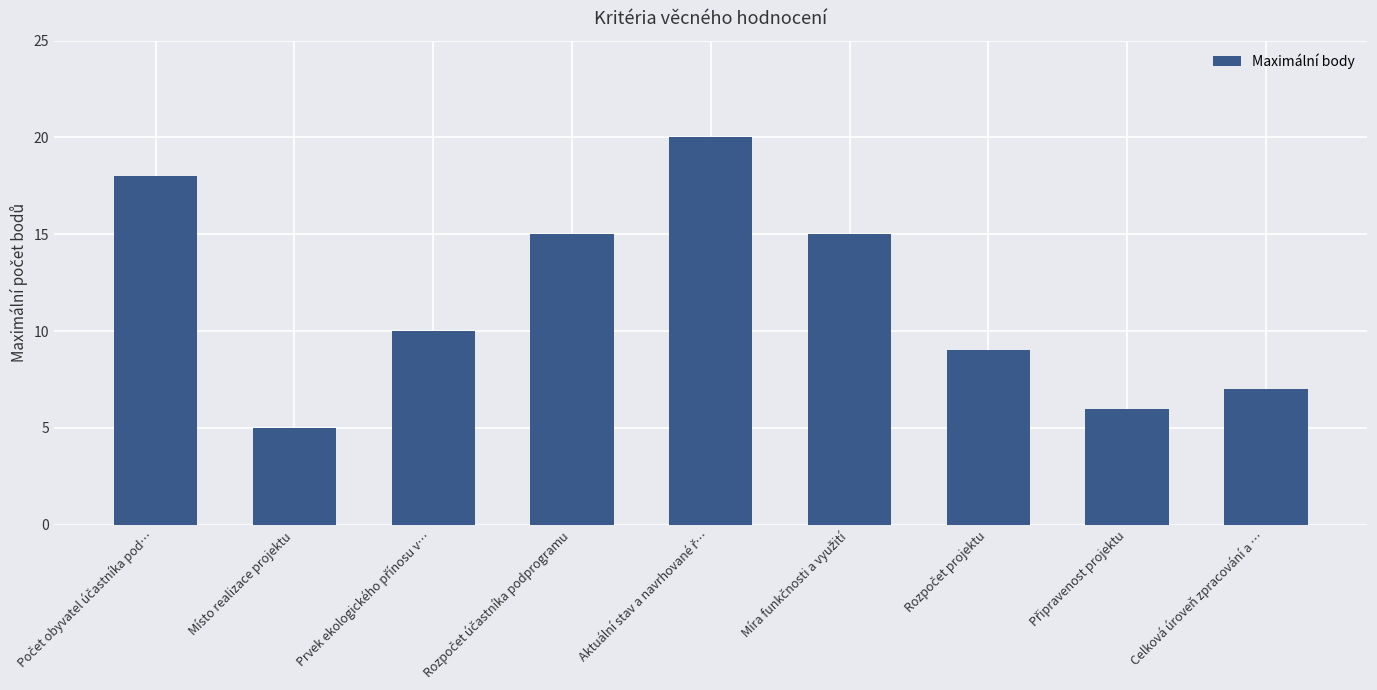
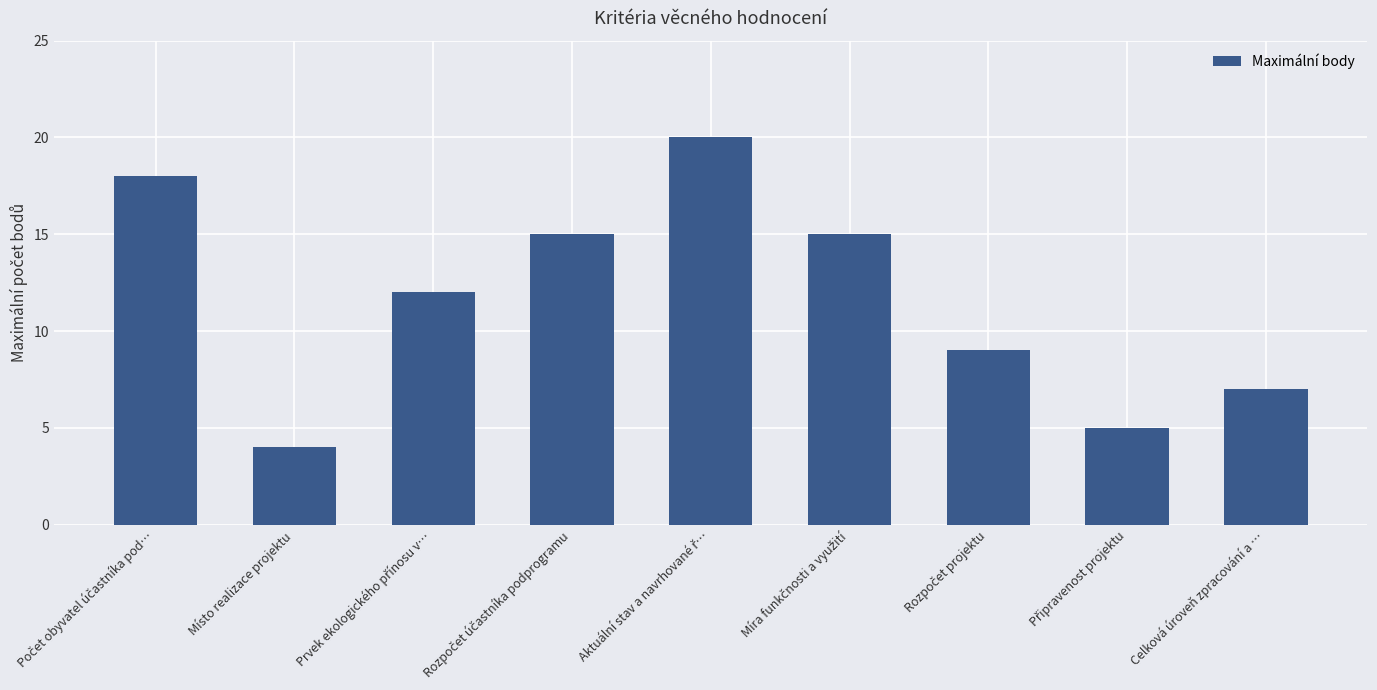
Místo realizace projektu: 5 -> 4
Prvek ekologického přínosu v…: 10 -> 12
Připravenost projektu: 6 -> 5
